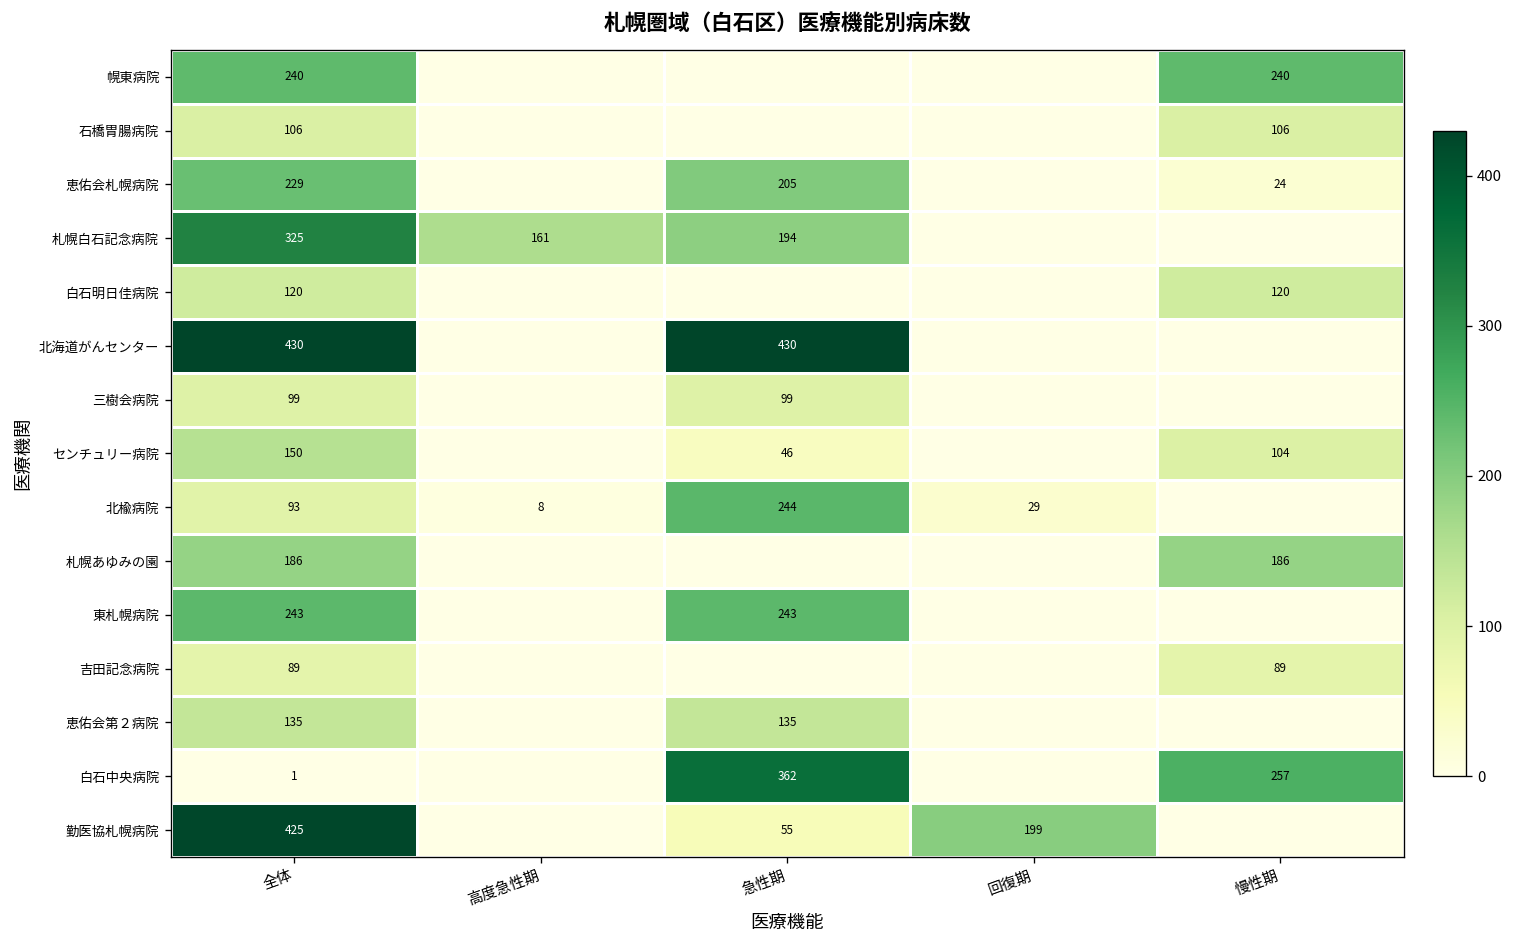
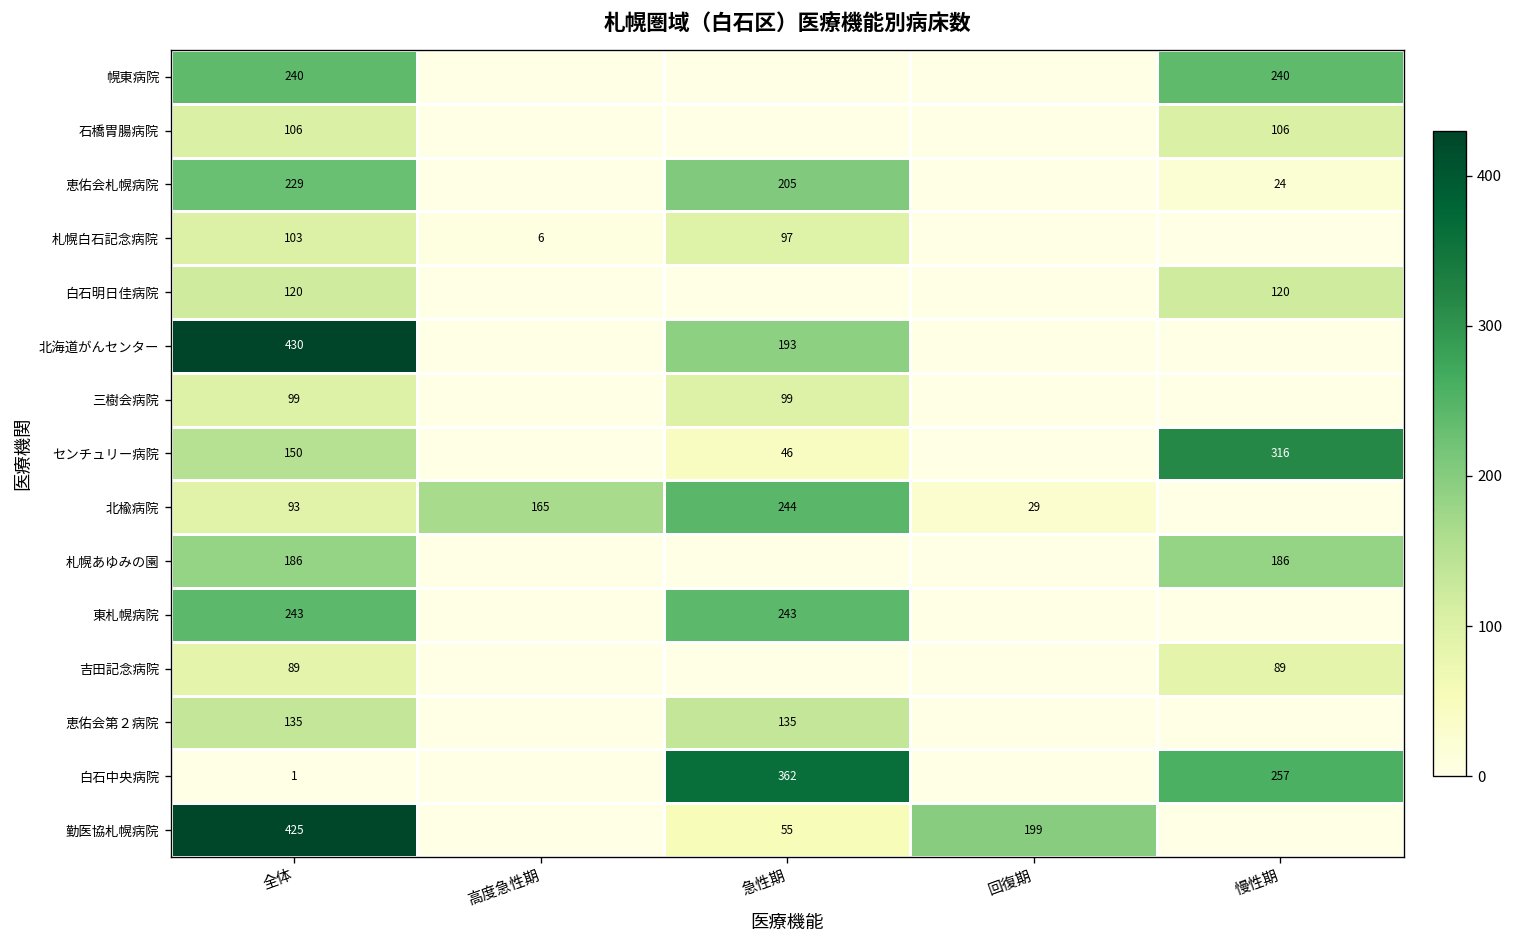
札幌白石記念病院, 全体: 325 -> 103
札幌白石記念病院, 高度急性期: 161 -> 6
札幌白石記念病院, 急性期: 194 -> 97
北海道がんセンター, 急性期: 430 -> 193
センチュリー病院, 慢性期: 104 -> 316
北楡病院, 高度急性期: 8 -> 165
